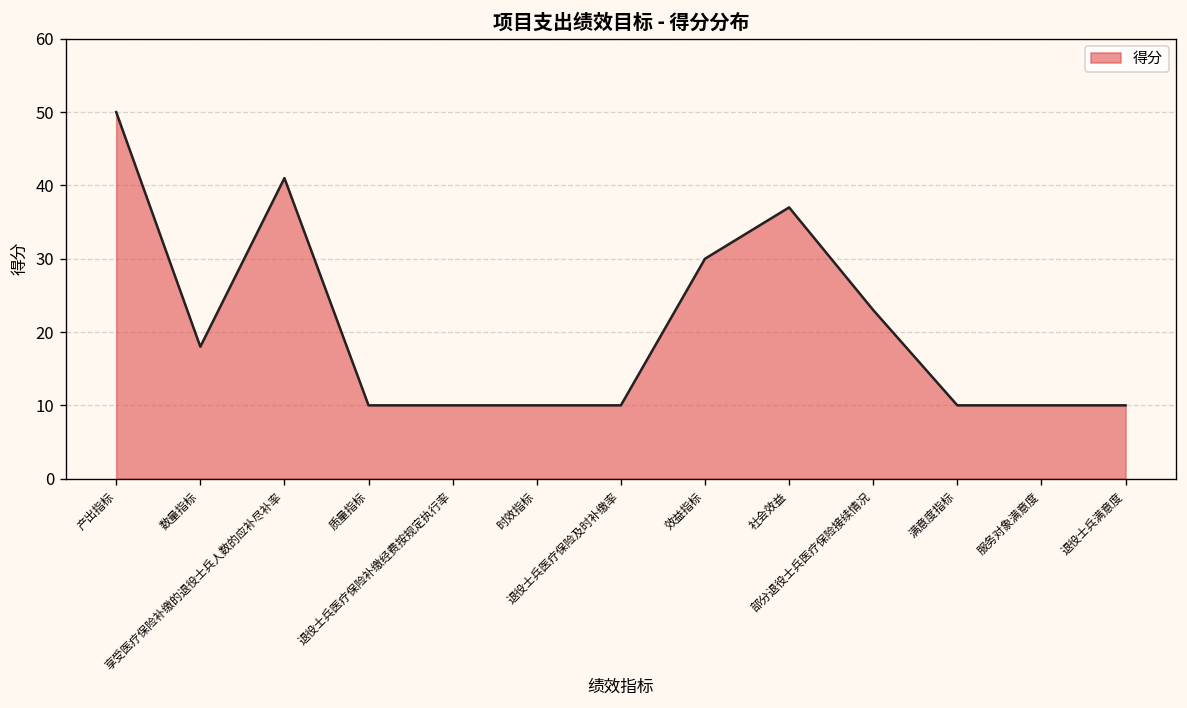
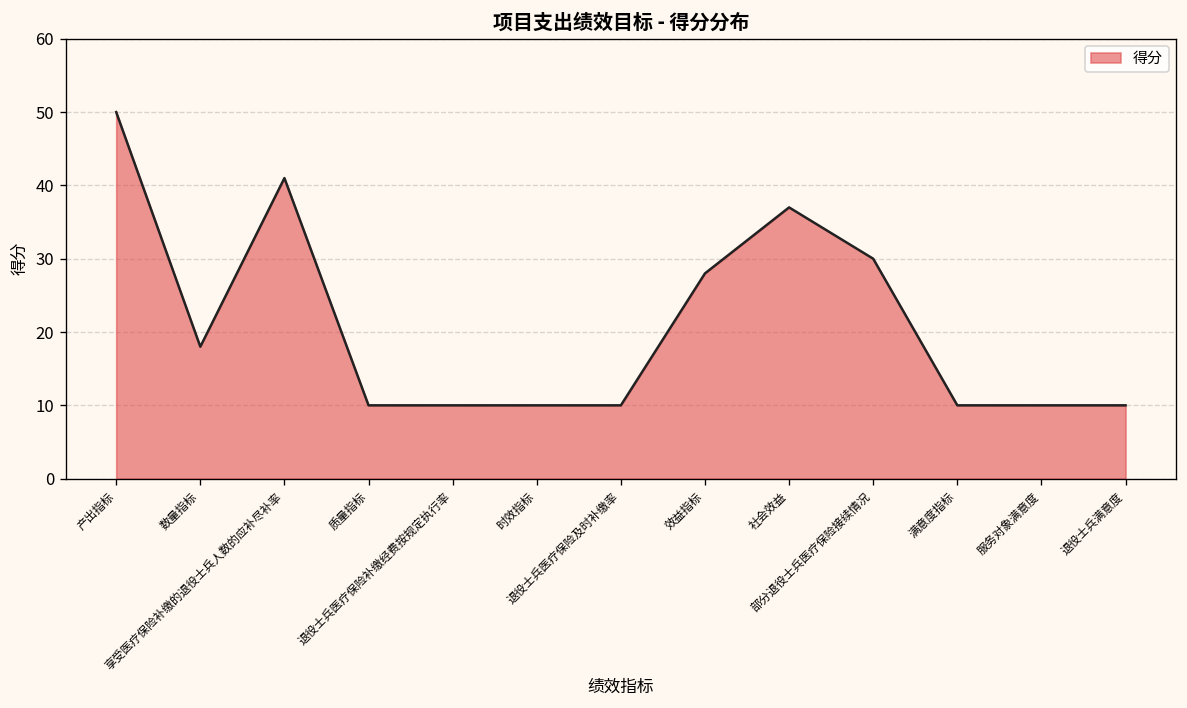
效益指标: 30 -> 28
部分退役士兵医疗保险接续情况: 23 -> 30
